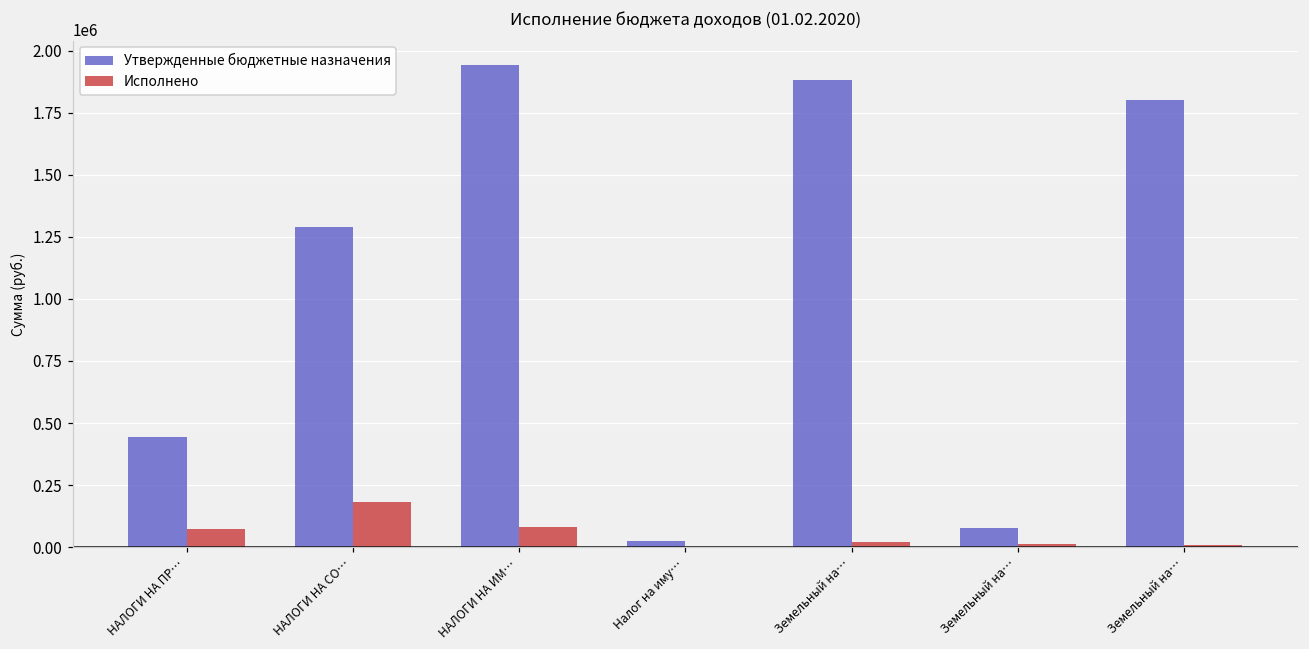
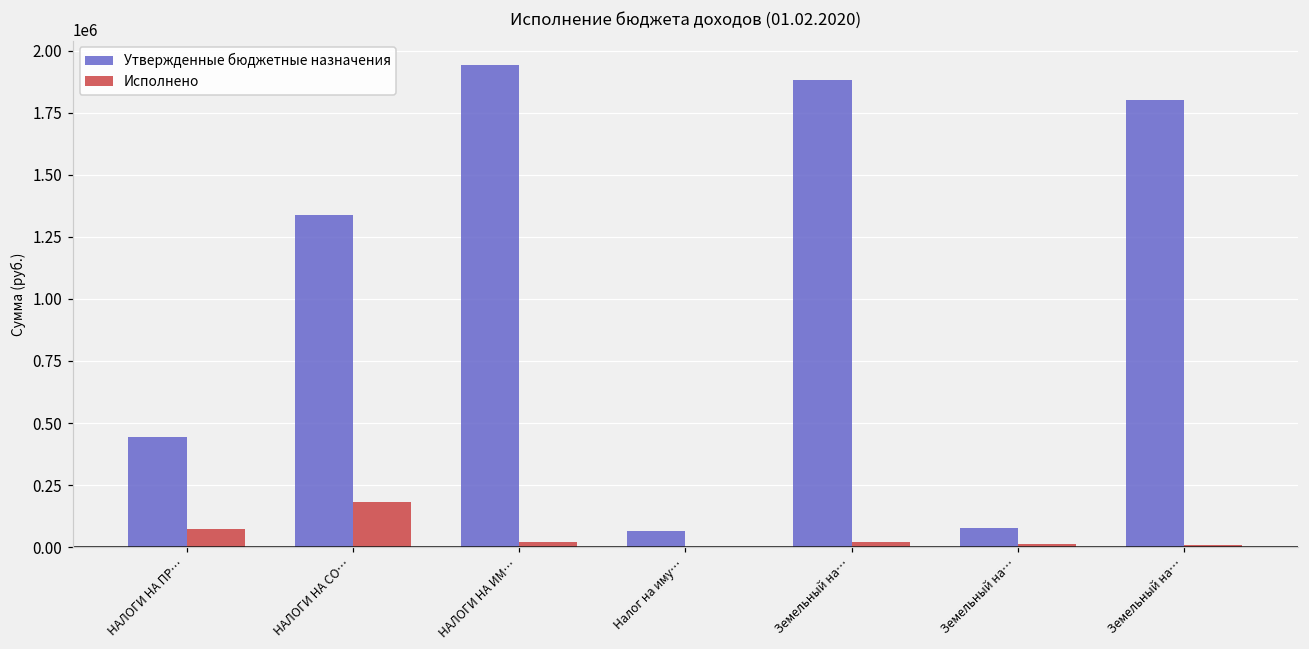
Утвержденные бюджетные назначения, НАЛОГИ НА СО…: 1290000 -> 1340000
Исполнено, НАЛОГИ НА ИМ…: 80000 -> 20000
Утвержденные бюджетные назначения, Налог на иму…: 30000 -> 60000
